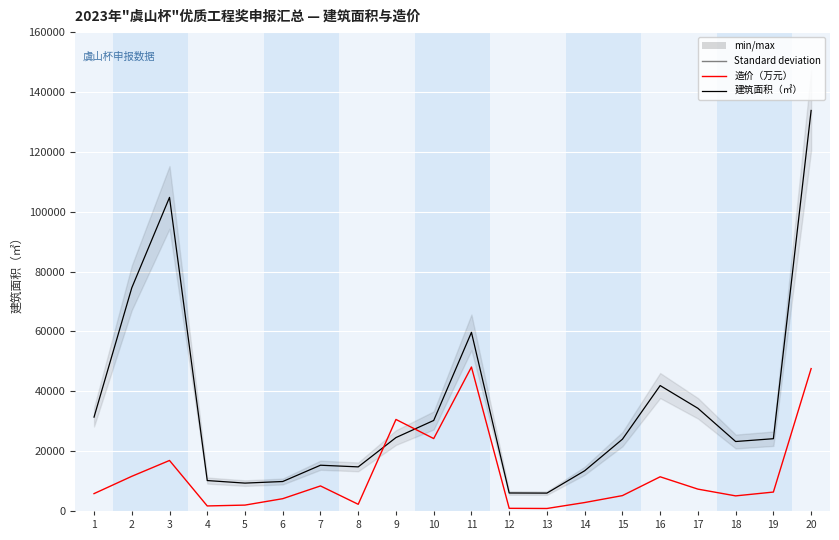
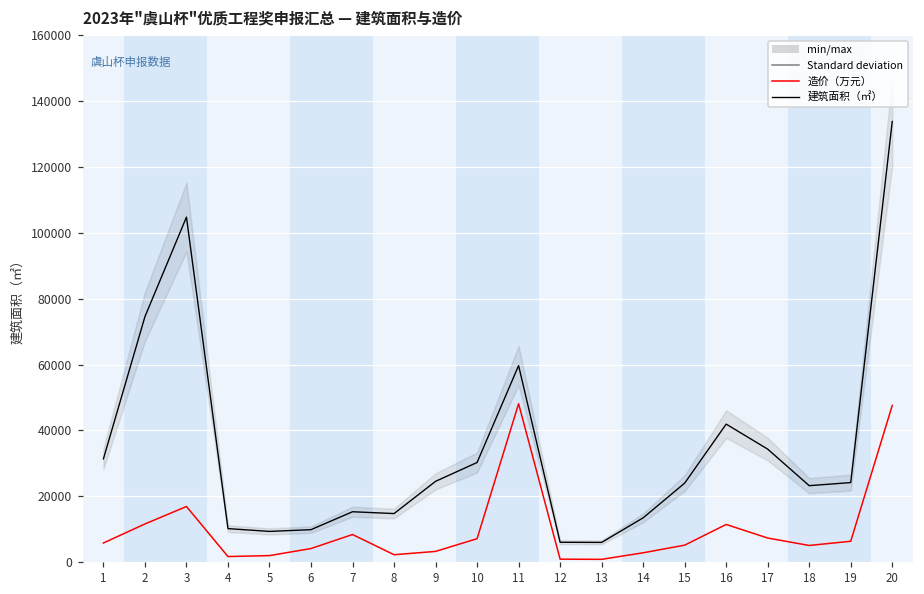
造价（万元）, 9: 31000 -> 3000
造价（万元）, 10: 24000 -> 7000
